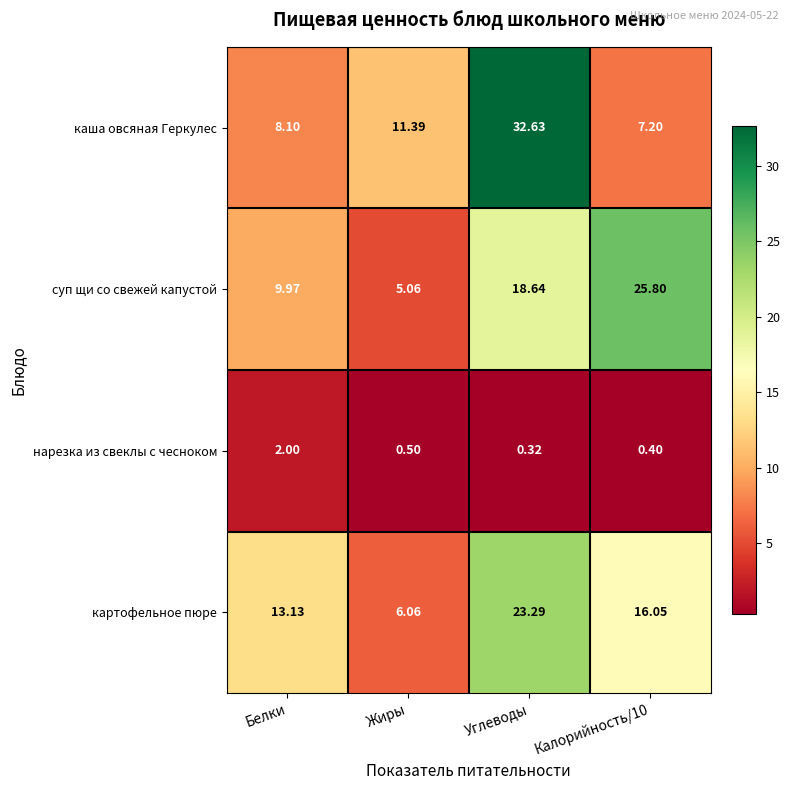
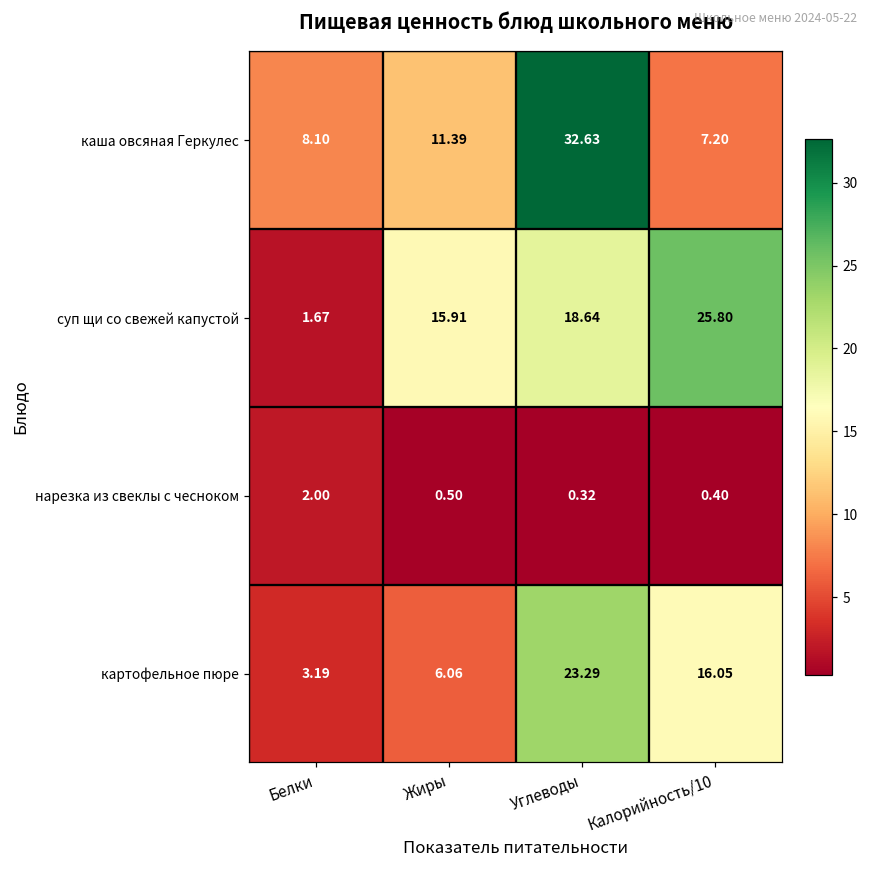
суп щи со свежей капустой, Белки: 9.97 -> 1.67
суп щи со свежей капустой, Жиры: 5.06 -> 15.91
картофельное пюре, Белки: 13.13 -> 3.19
